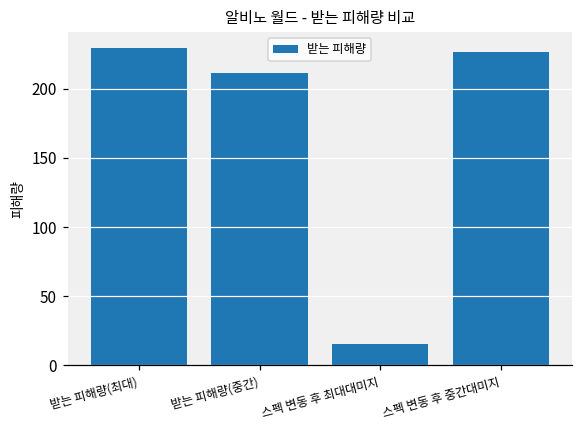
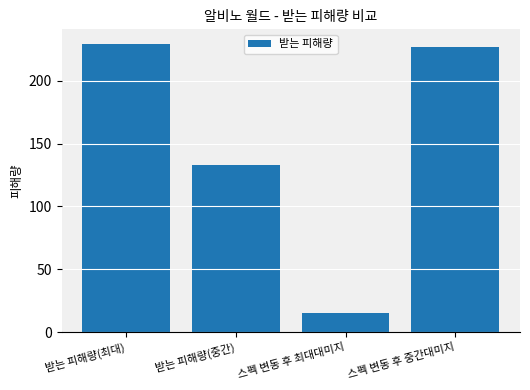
받는 피해량(중간): 212 -> 133
